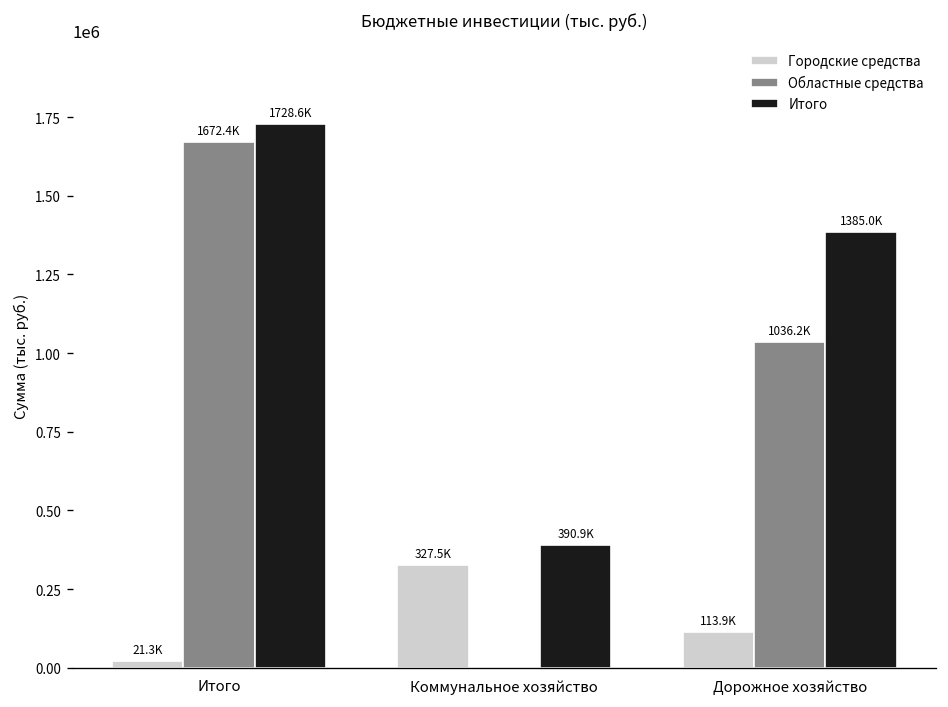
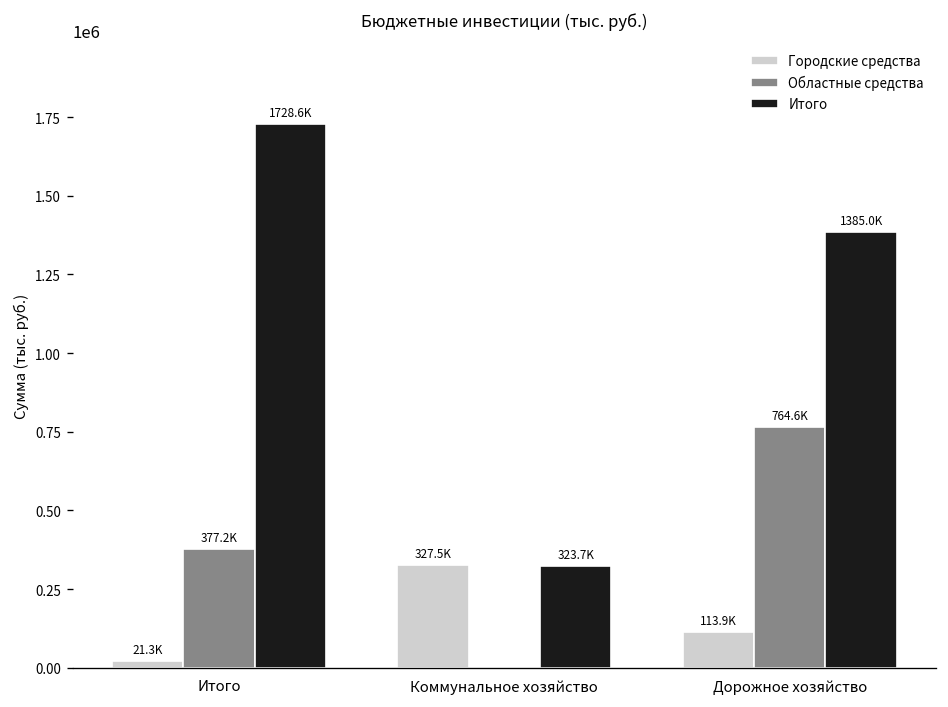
Областные средства, Итого: 1672.4K -> 377.2K
Итого, Коммунальное хозяйство: 390.9K -> 323.7K
Областные средства, Дорожное хозяйство: 1036.2K -> 764.6K
